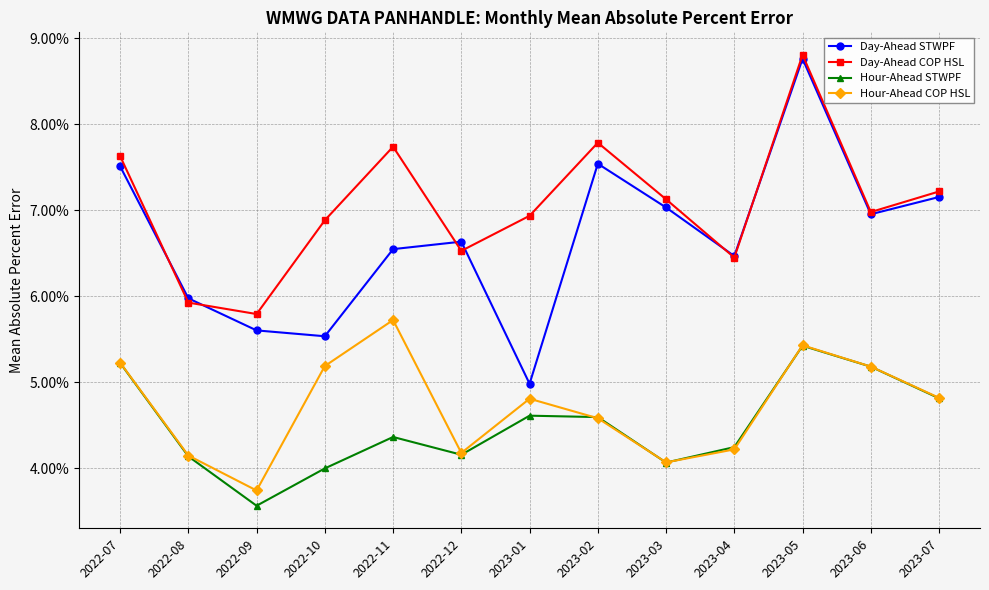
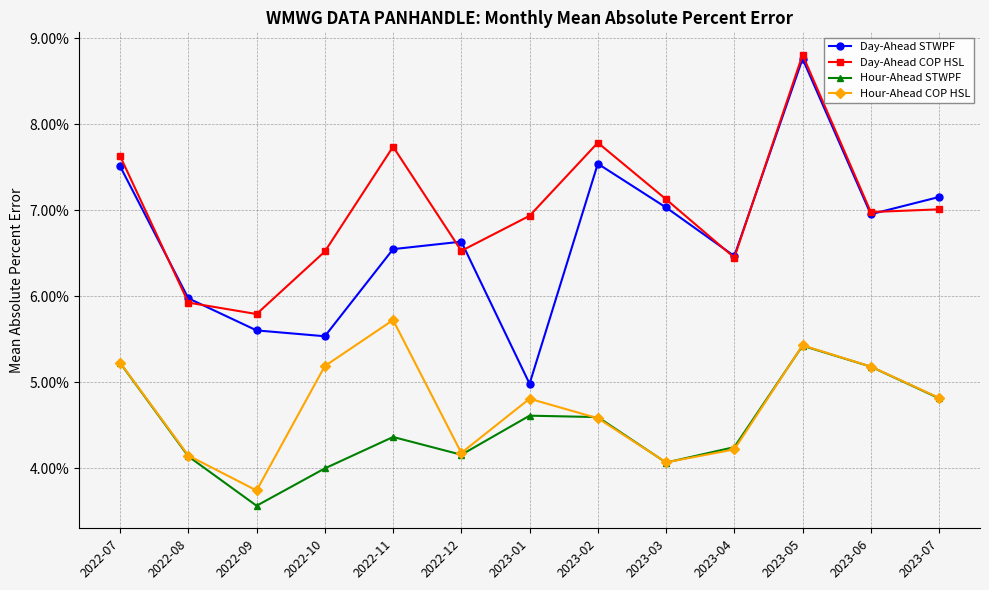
Day-Ahead COP HSL, 2022-10: 6.9% -> 6.5%
Day-Ahead COP HSL, 2023-07: 7.2% -> 7.0%
